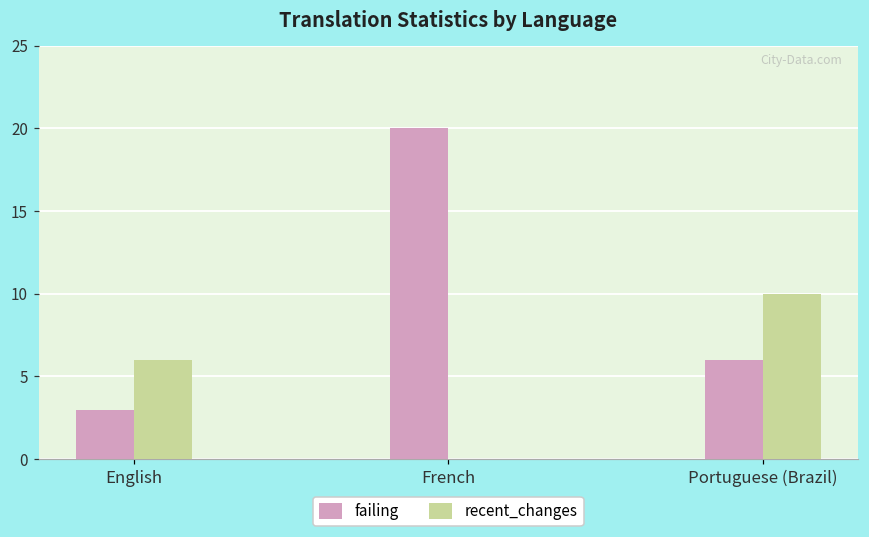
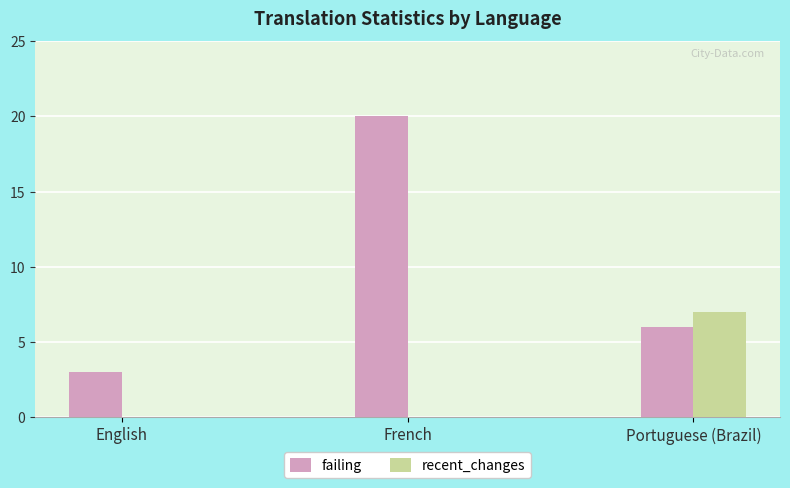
recent_changes, English: 6 -> 0
recent_changes, Portuguese (Brazil): 10 -> 7
